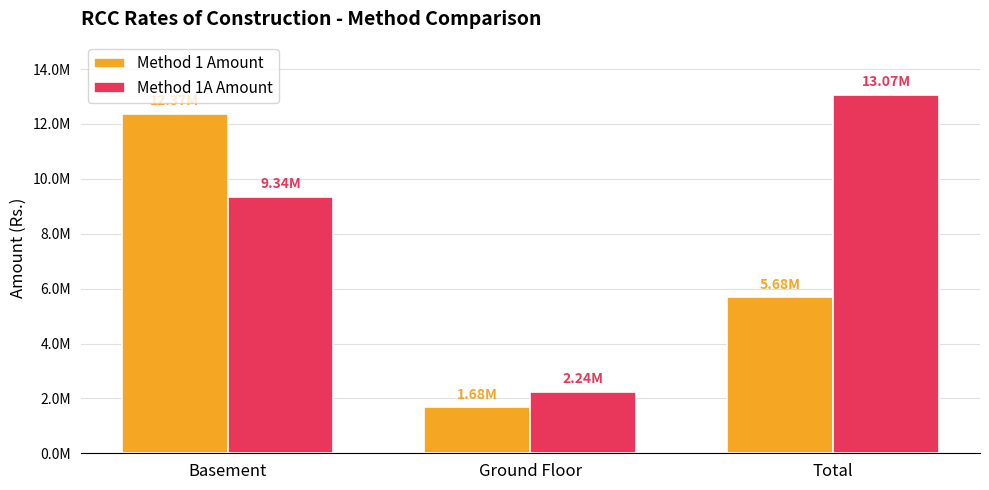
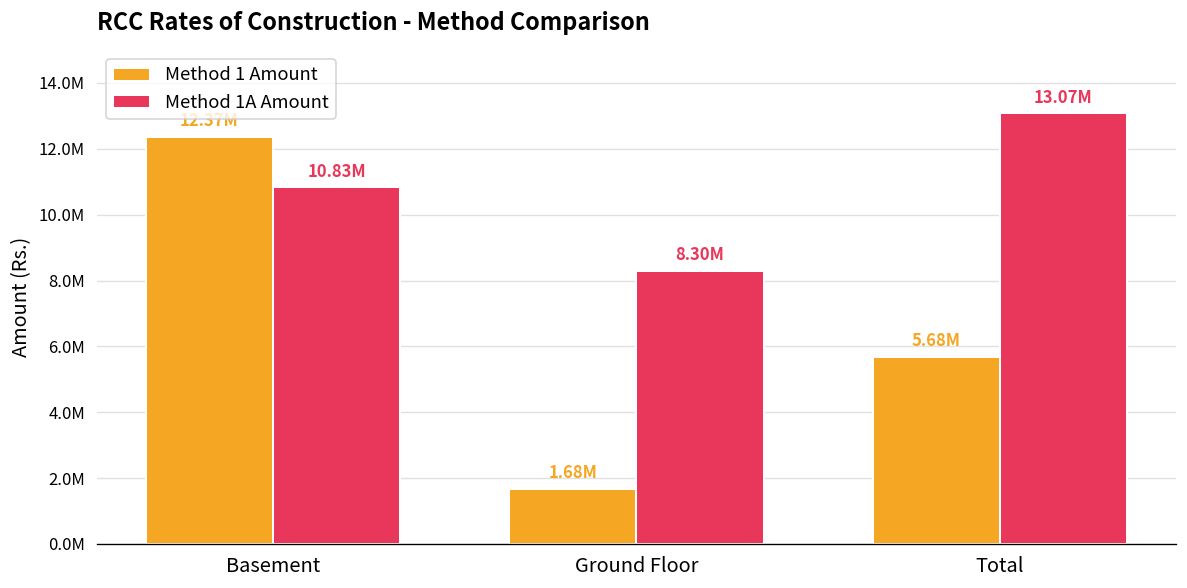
Method 1A Amount, Basement: 9.34M -> 10.83M
Method 1A Amount, Ground Floor: 2.24M -> 8.30M
